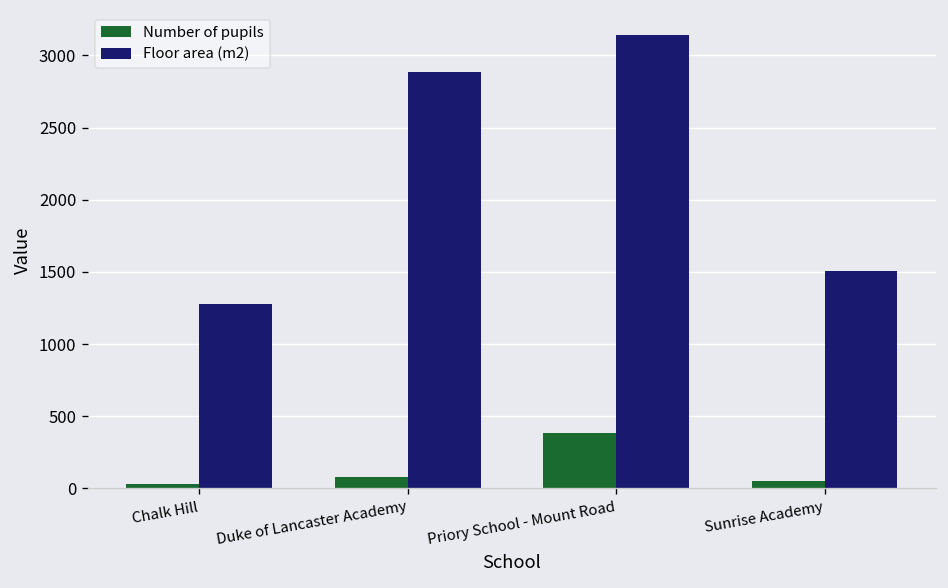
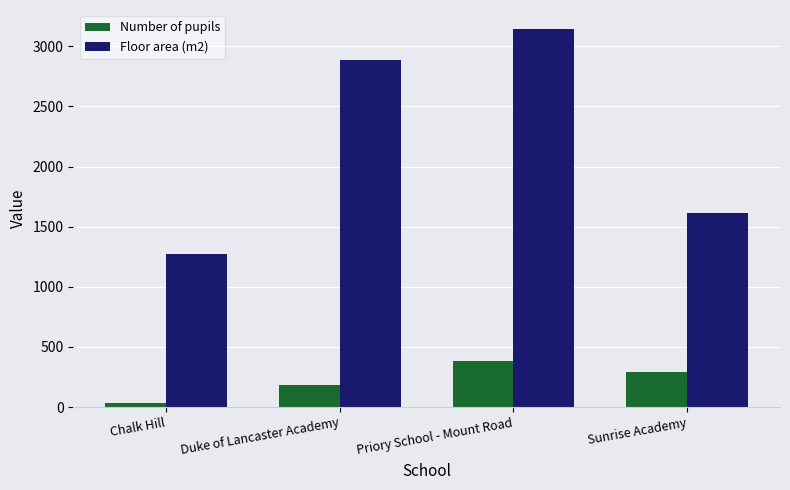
Number of pupils, Duke of Lancaster Academy: 80 -> 180
Number of pupils, Sunrise Academy: 50 -> 290
Floor area (m2), Sunrise Academy: 1510 -> 1610
